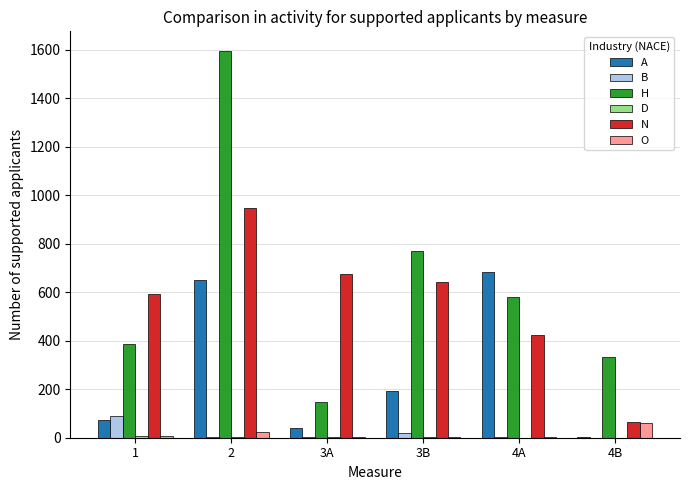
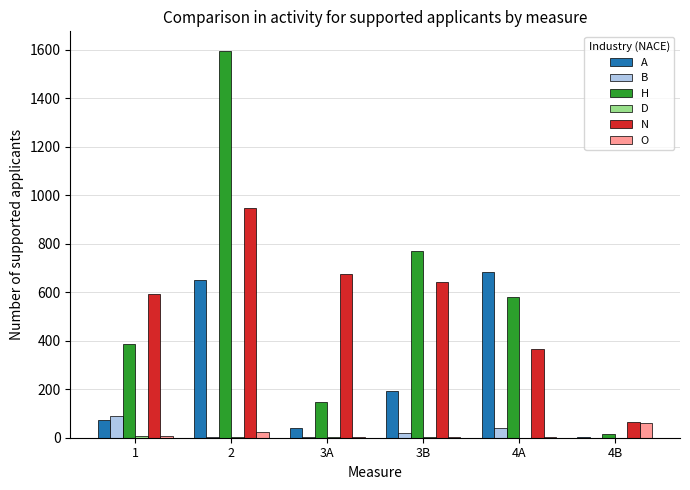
B, 4A: 0 -> 40
N, 4A: 420 -> 370
H, 4B: 340 -> 20
